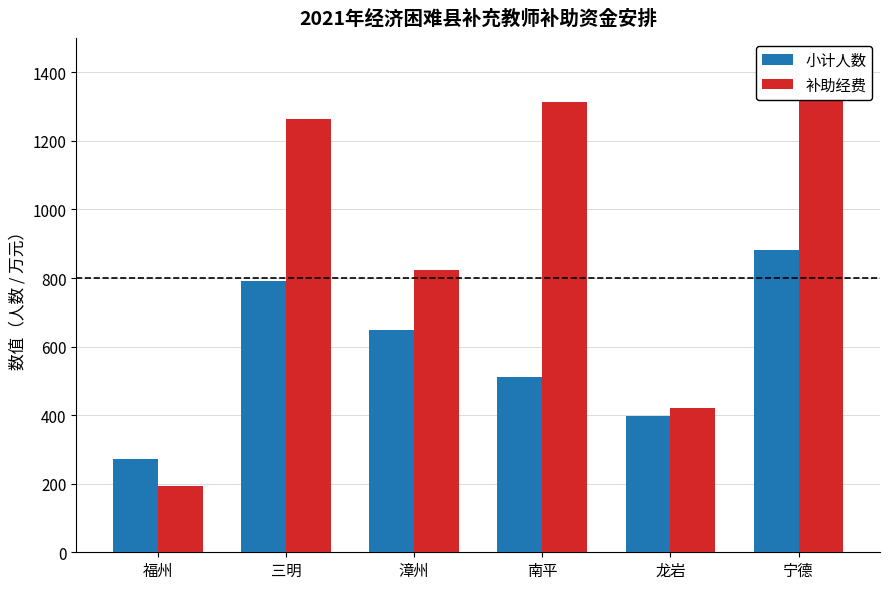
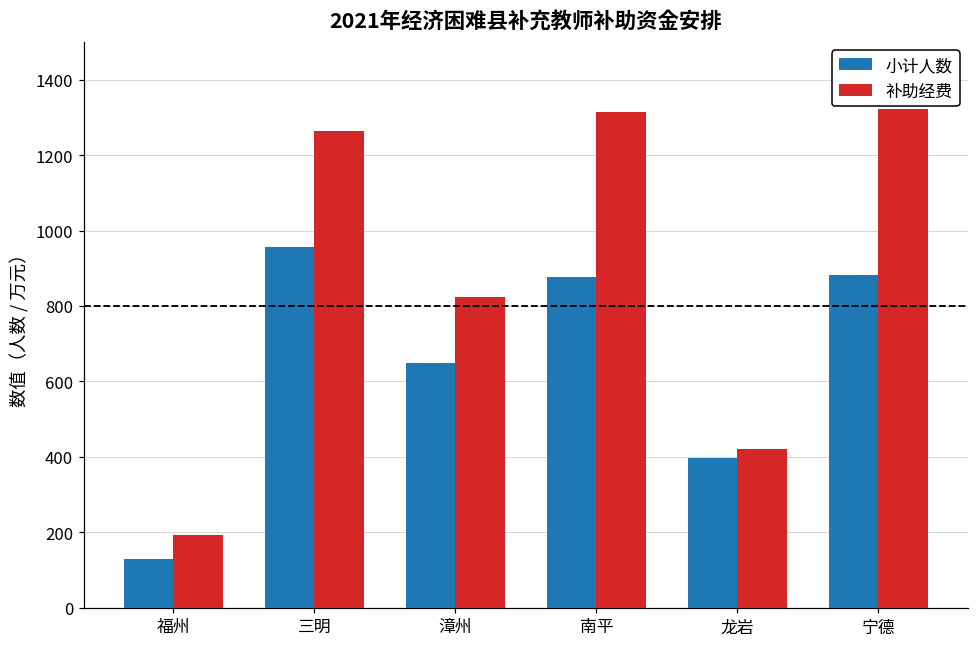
小计人数, 福州: 270 -> 130
小计人数, 三明: 790 -> 960
小计人数, 南平: 510 -> 880
